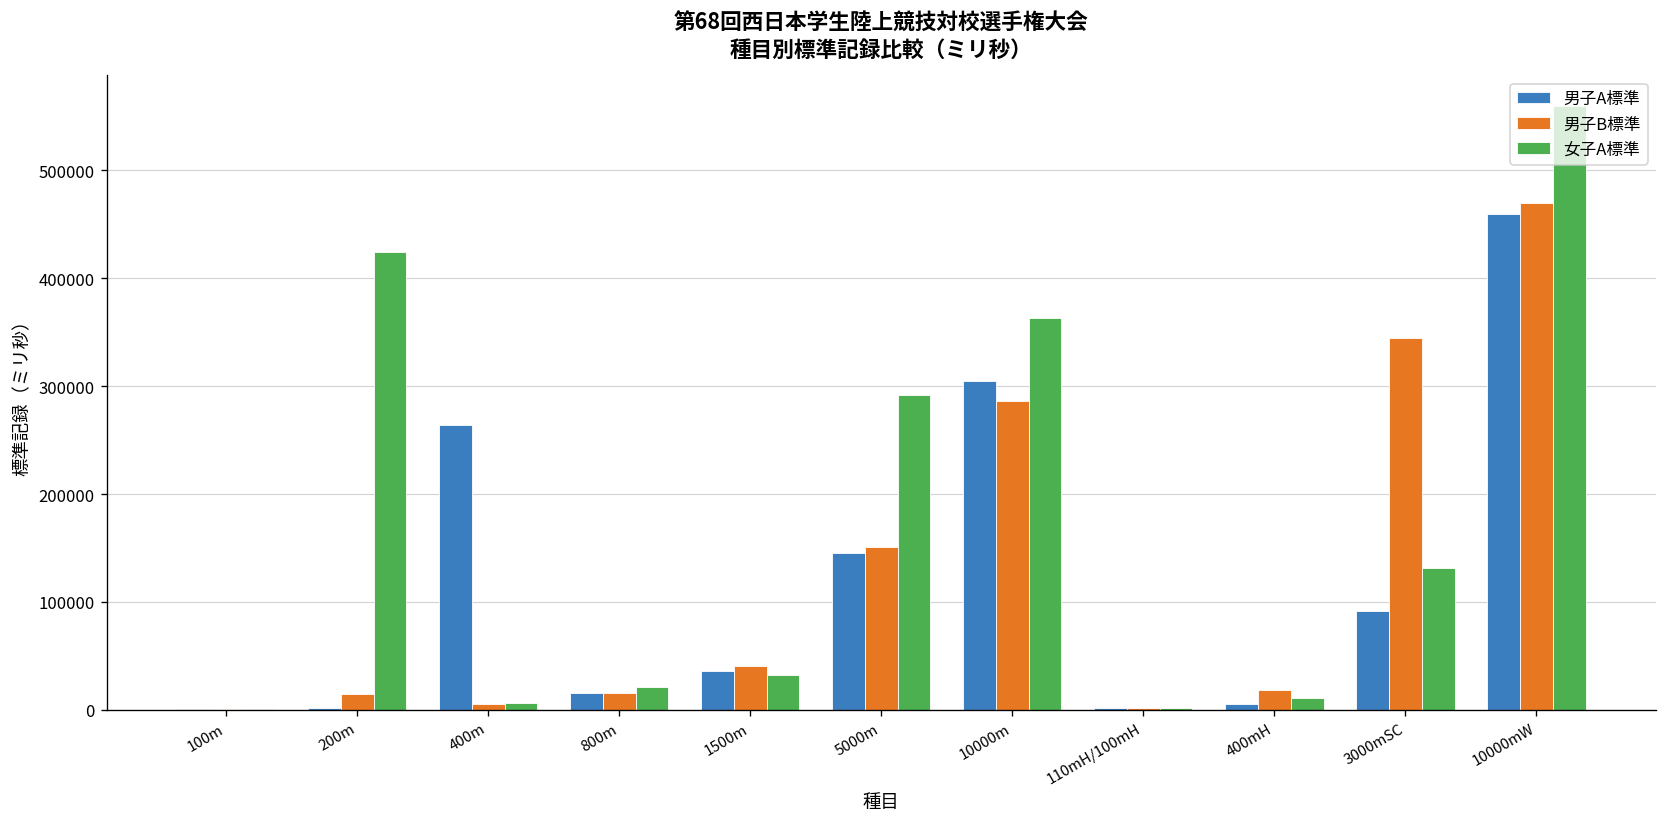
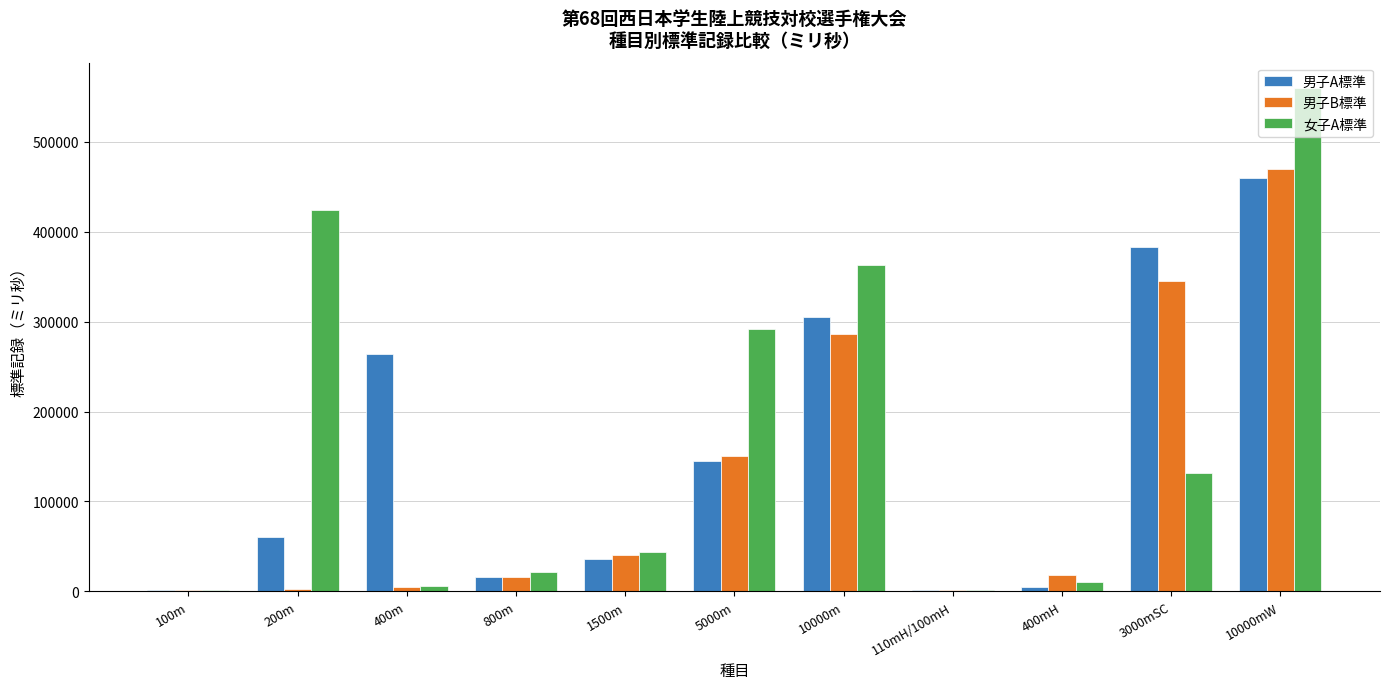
男子A標準, 200m: 0 -> 60000
男子B標準, 200m: 10000 -> 0
女子A標準, 1500m: 30000 -> 40000
男子A標準, 3000mSC: 90000 -> 380000
